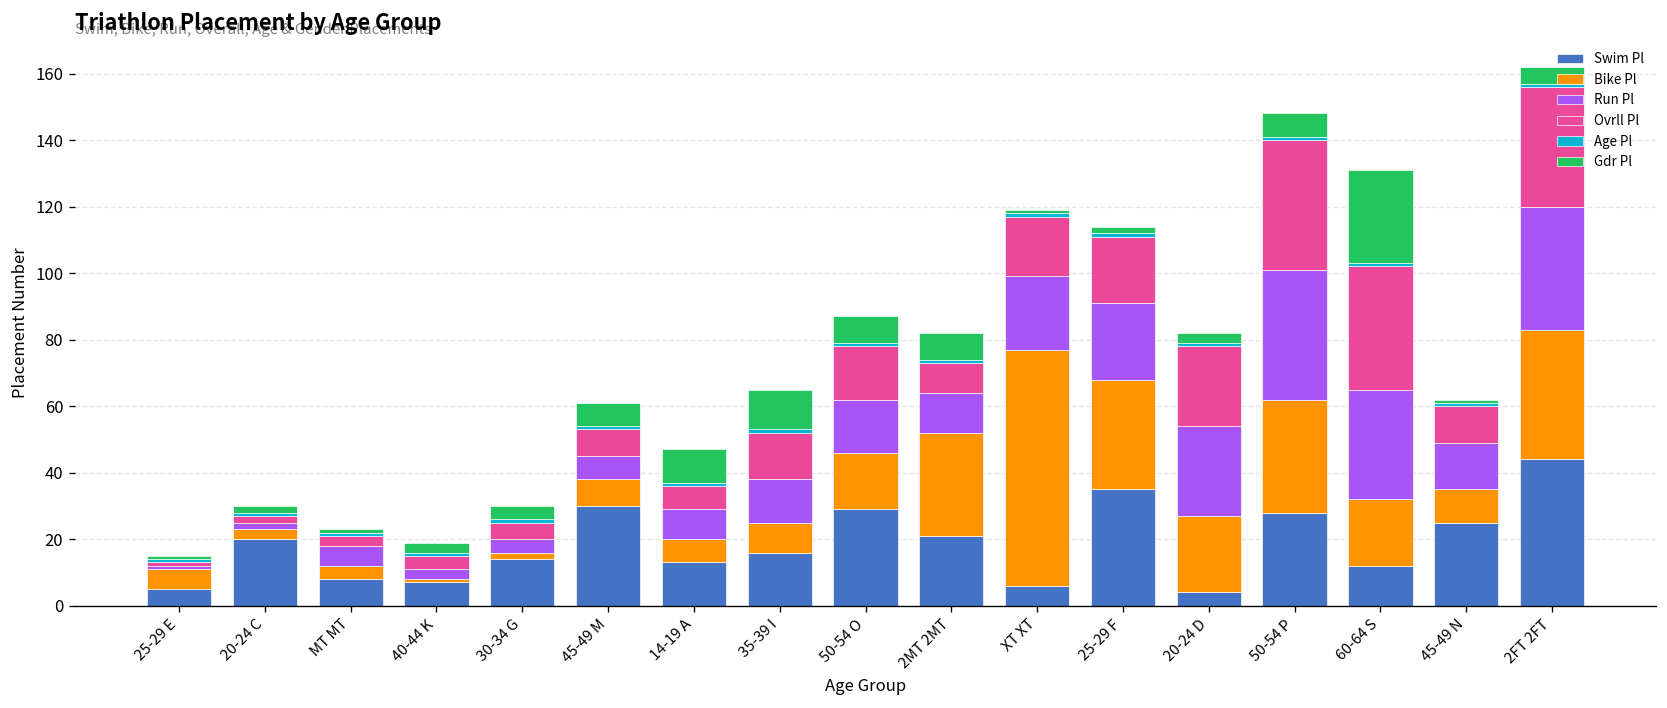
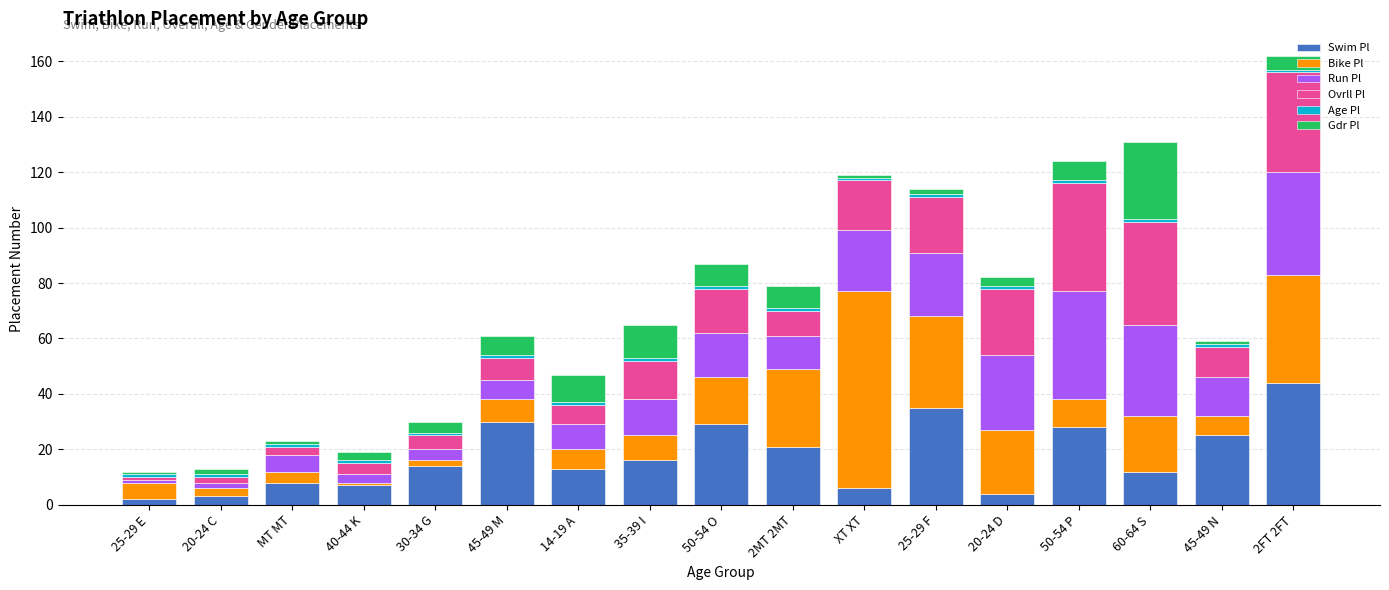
Swim Pl, 25-29 E: 5 -> 2
Swim Pl, 20-24 C: 20 -> 3
Bike Pl, 2MT 2MT: 31 -> 28
Bike Pl, 50-54 P: 34 -> 10
Bike Pl, 45-49 N: 10 -> 7
